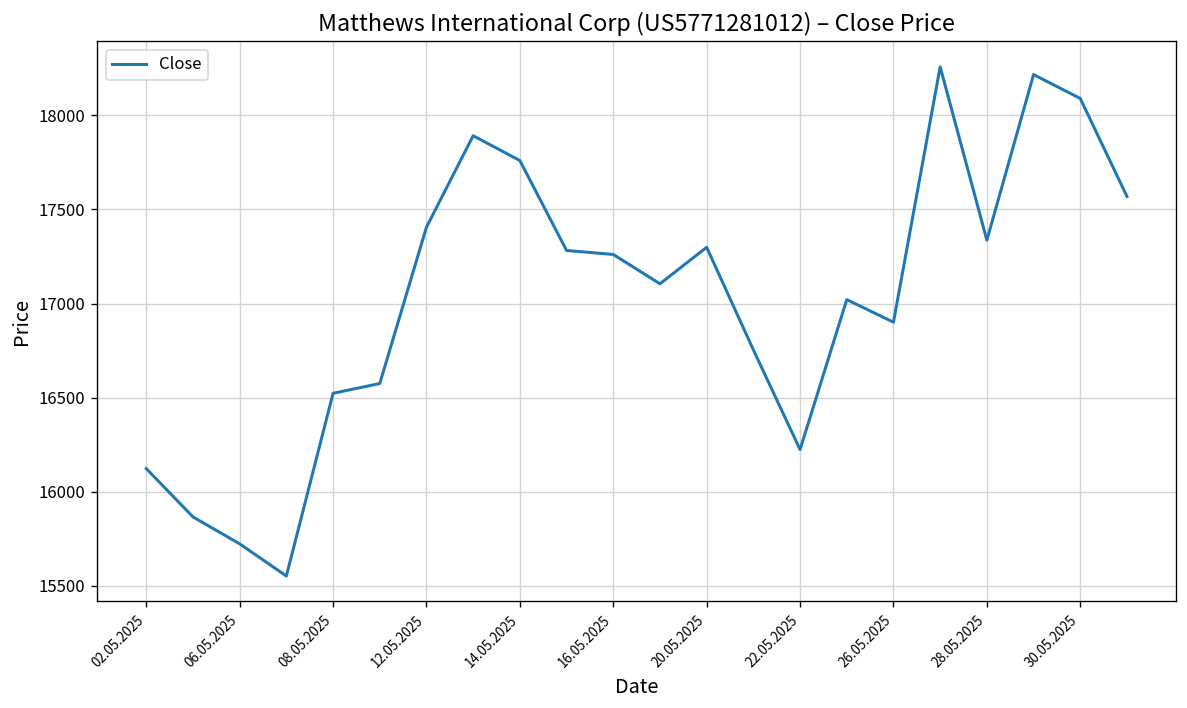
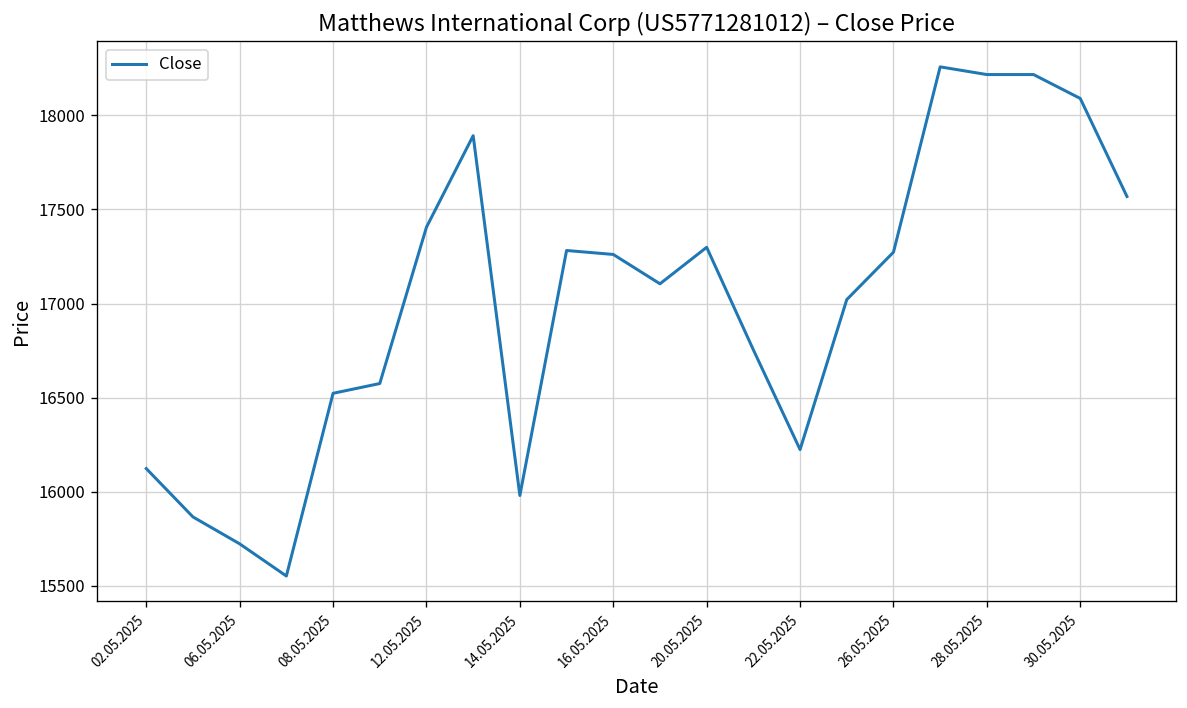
14.05.2025: 17760 -> 15980
26.05.2025: 16900 -> 17270
28.05.2025: 17340 -> 18220
